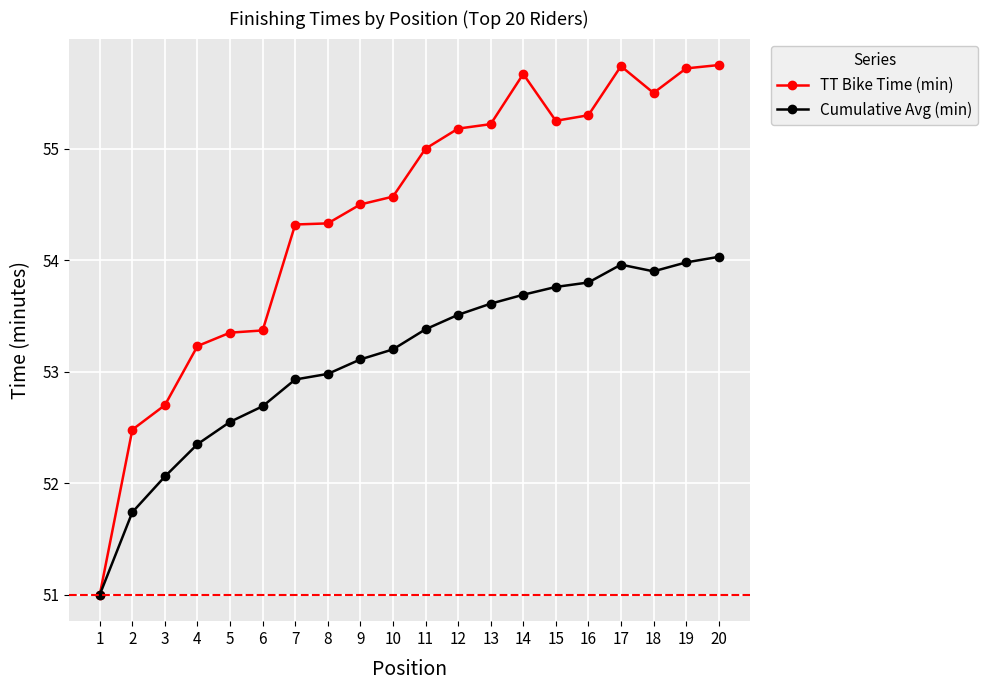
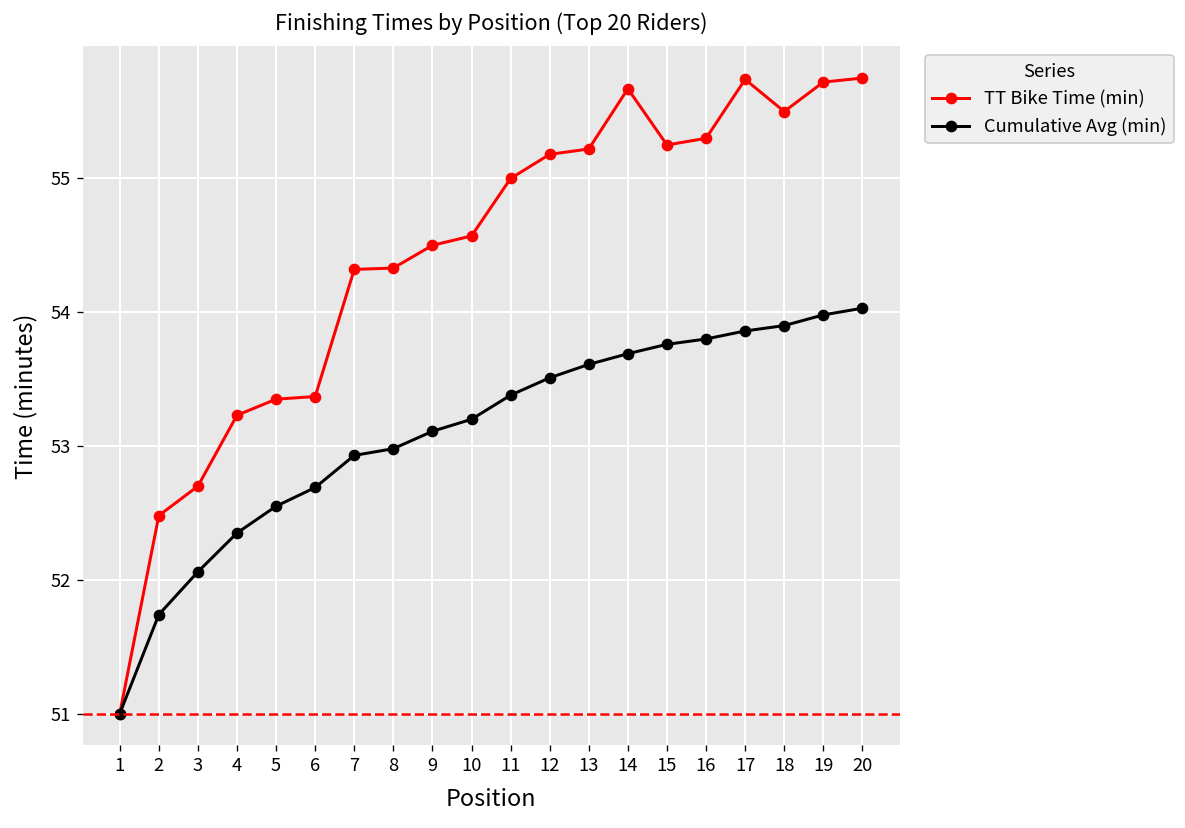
Cumulative Avg (min), 17: 53.96 -> 53.86
